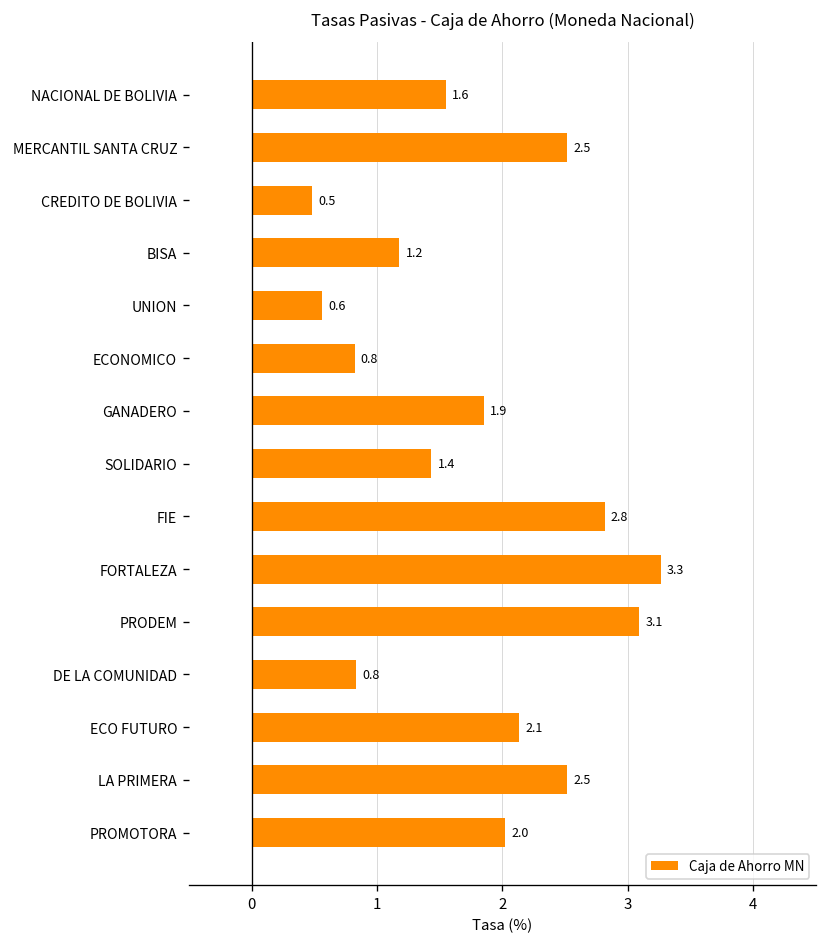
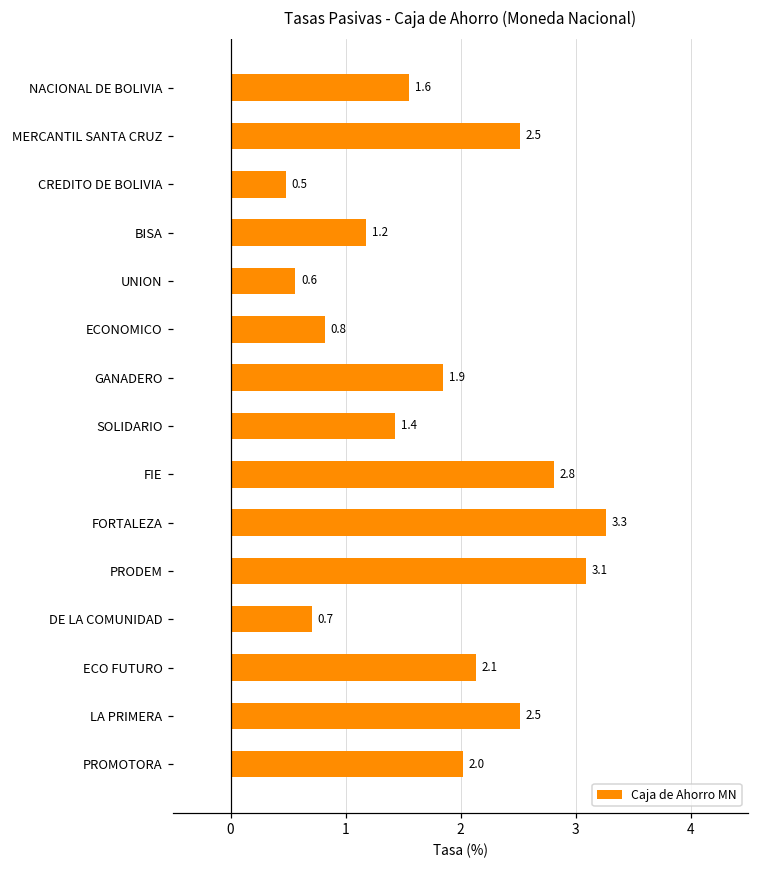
DE LA COMUNIDAD: 0.8 -> 0.7
